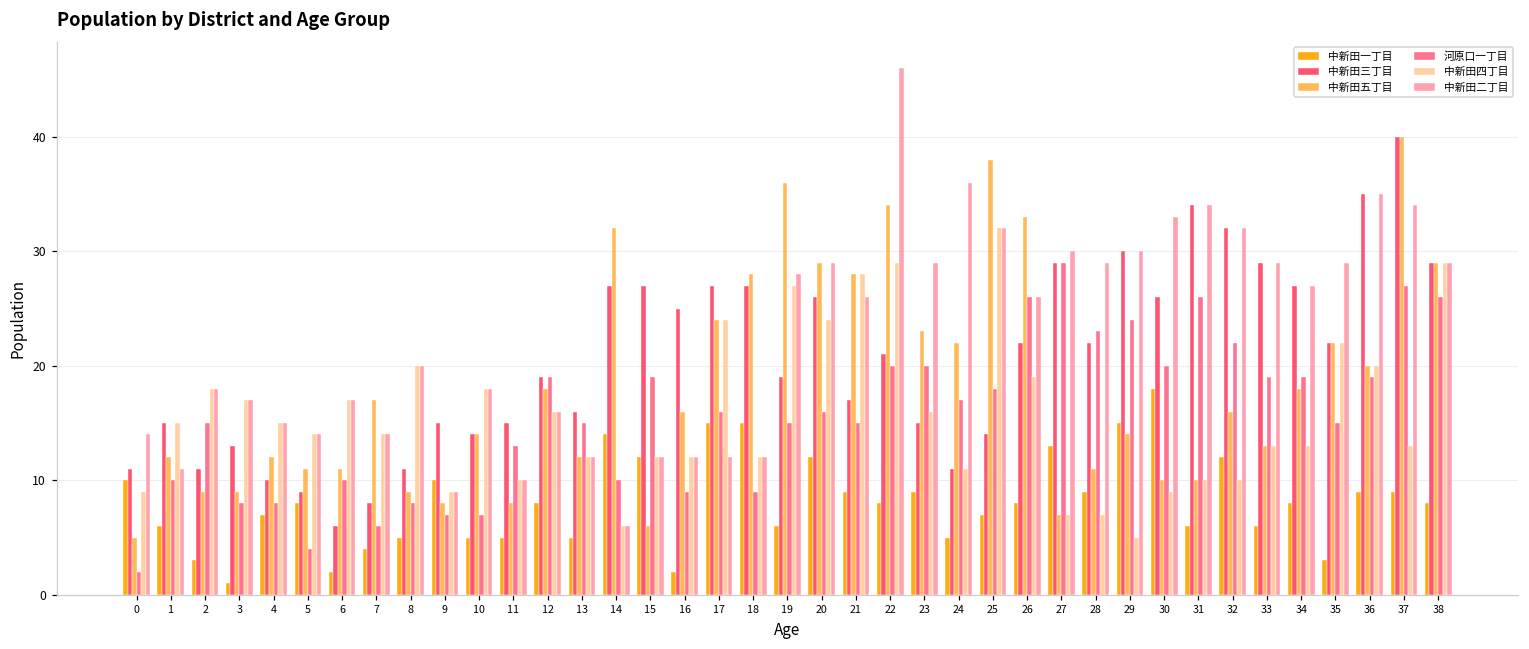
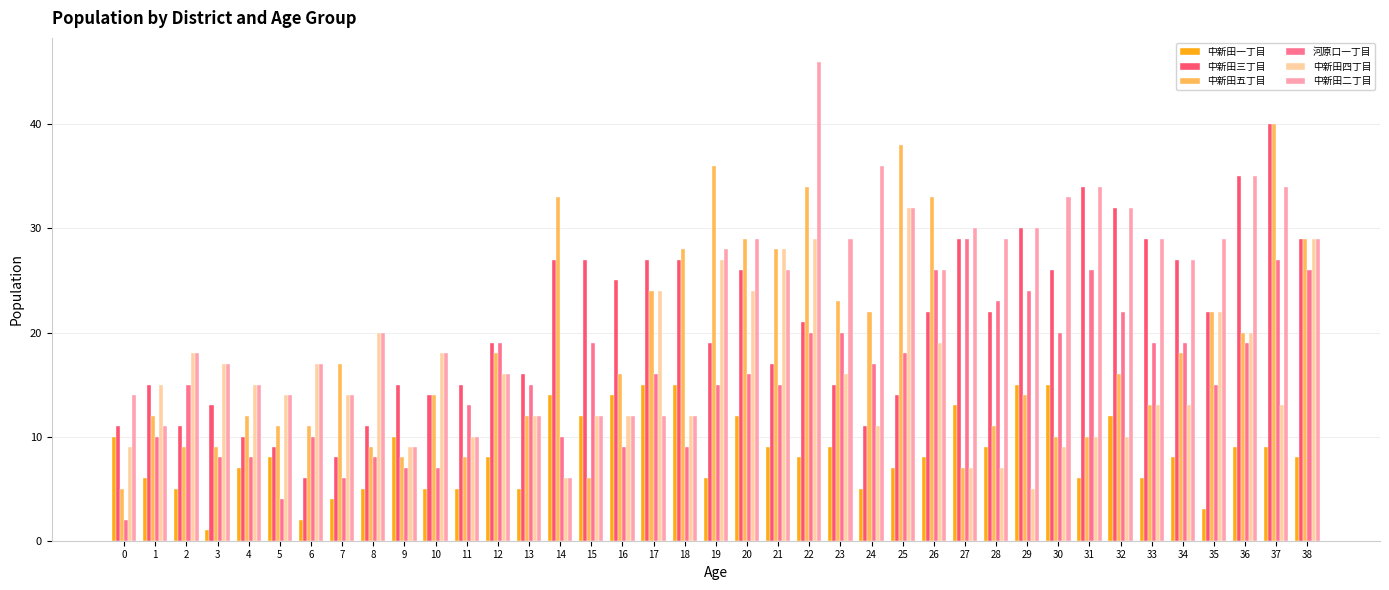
中新田一丁目, 2: 3 -> 5
中新田五丁目, 14: 32 -> 33
中新田一丁目, 16: 2 -> 14
中新田一丁目, 30: 18 -> 15
